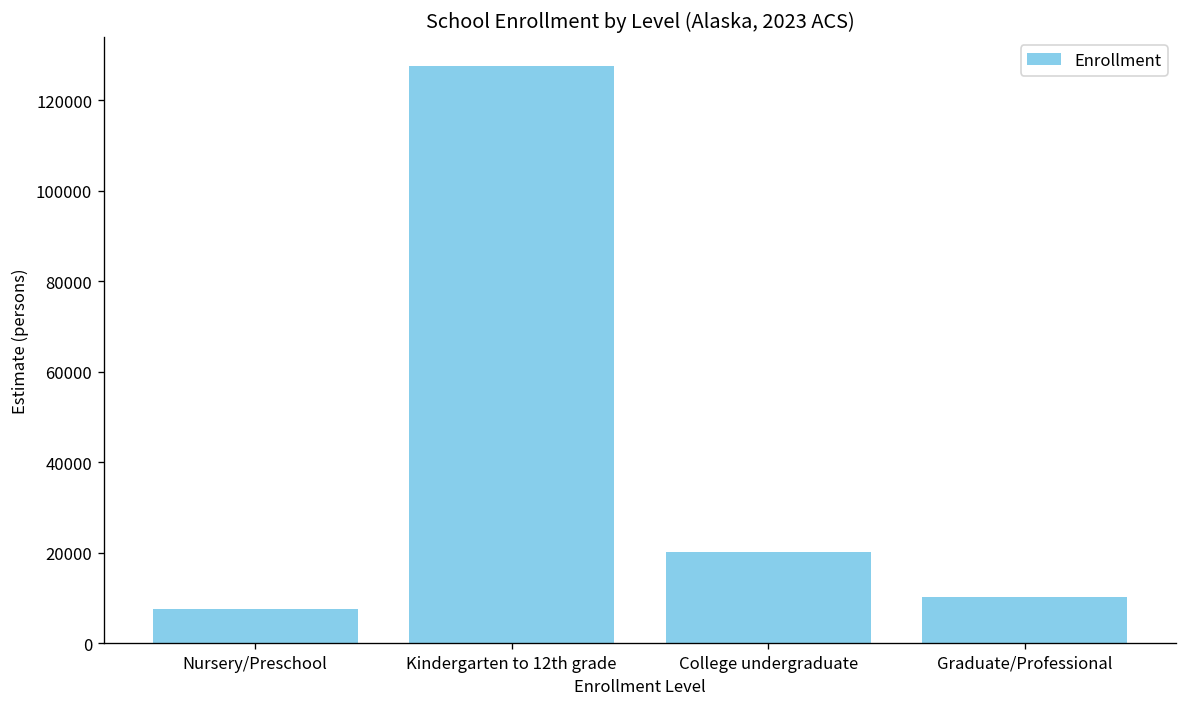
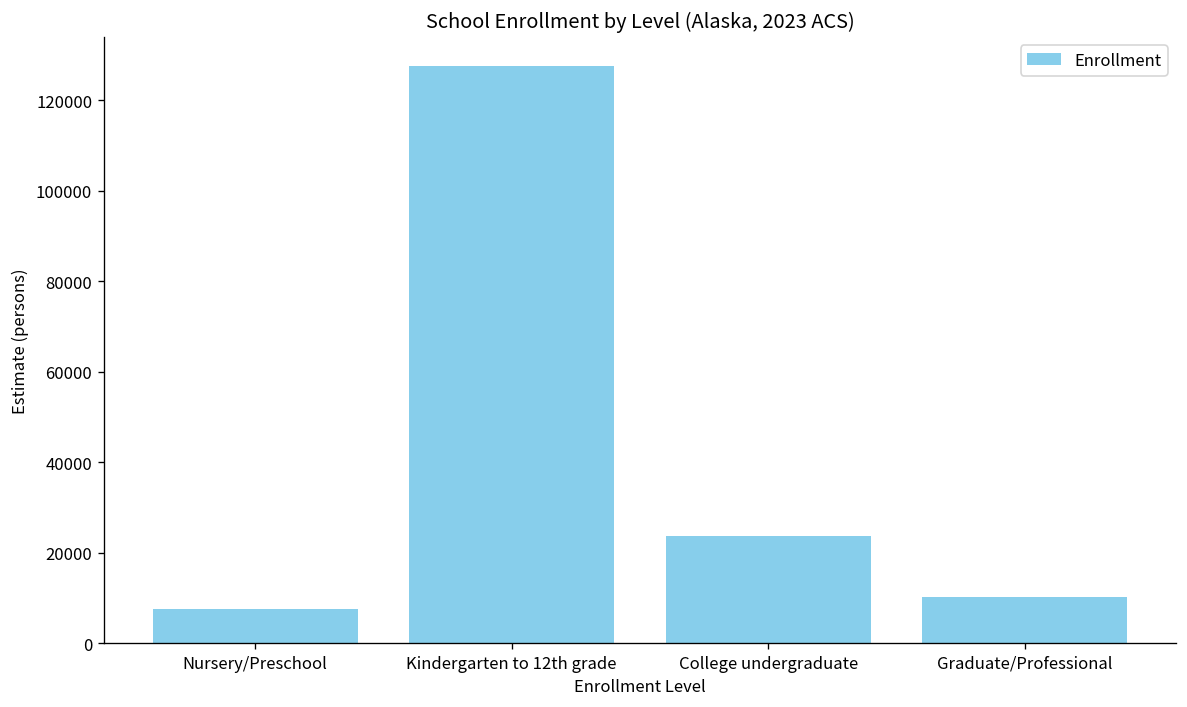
College undergraduate: 20000 -> 24000
